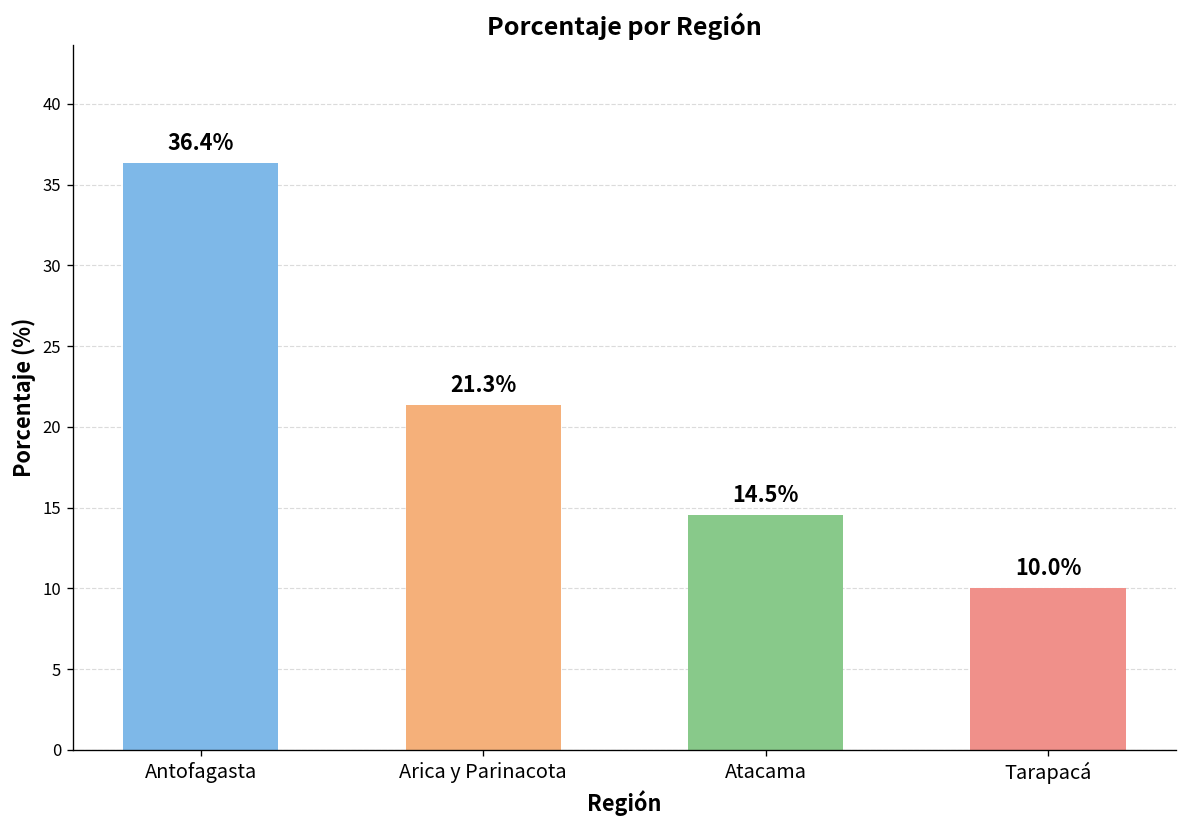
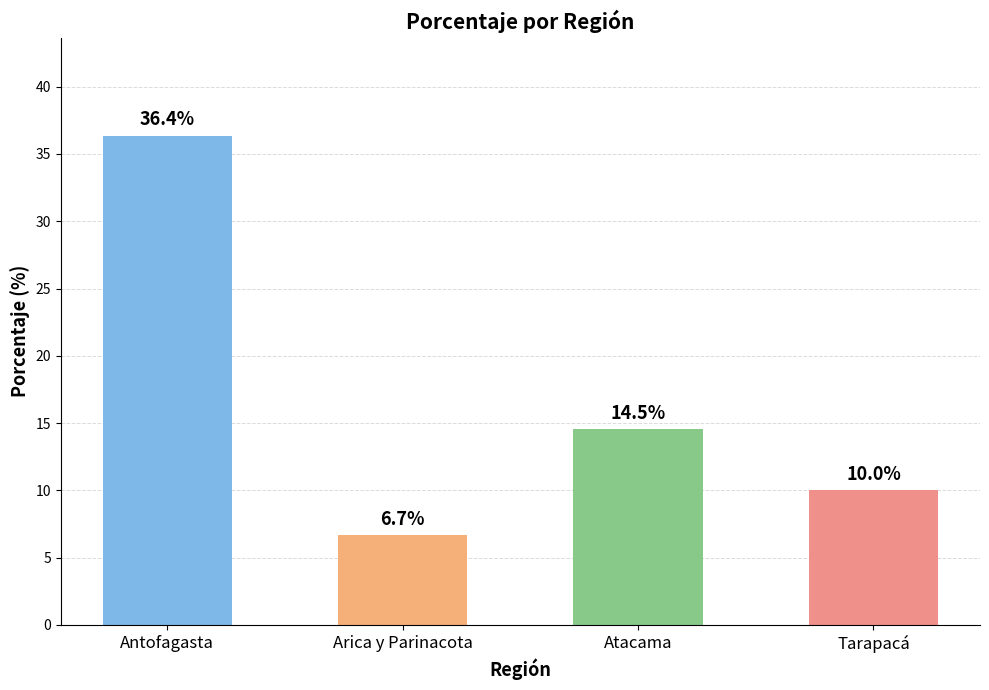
Arica y Parinacota: 21.3% -> 6.7%
